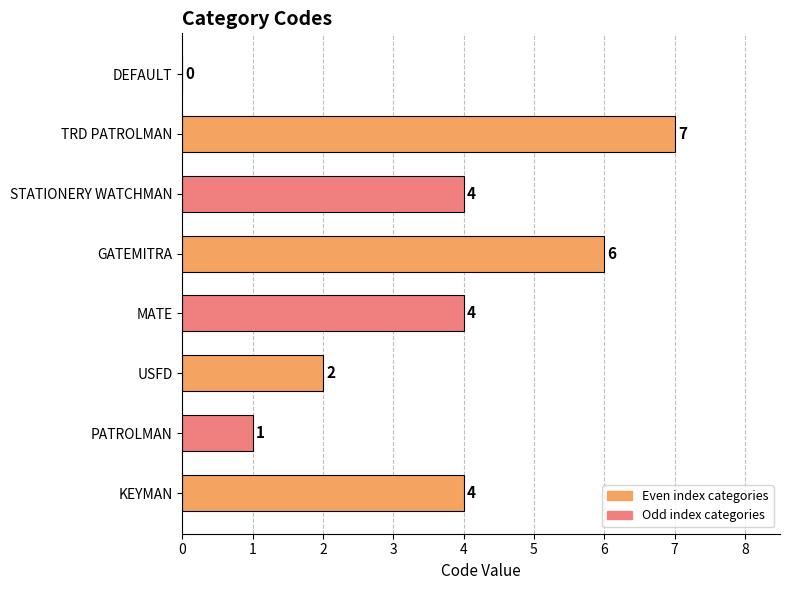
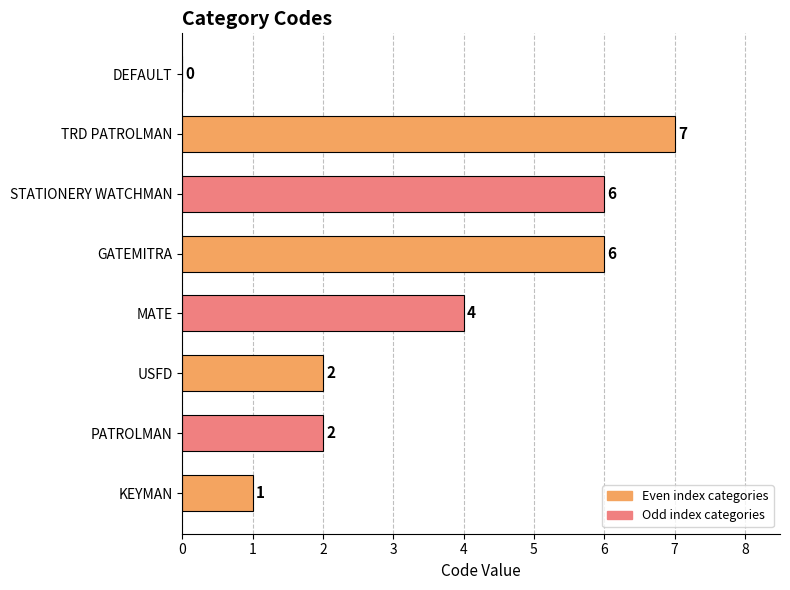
STATIONERY WATCHMAN: 4 -> 6
PATROLMAN: 1 -> 2
KEYMAN: 4 -> 1
